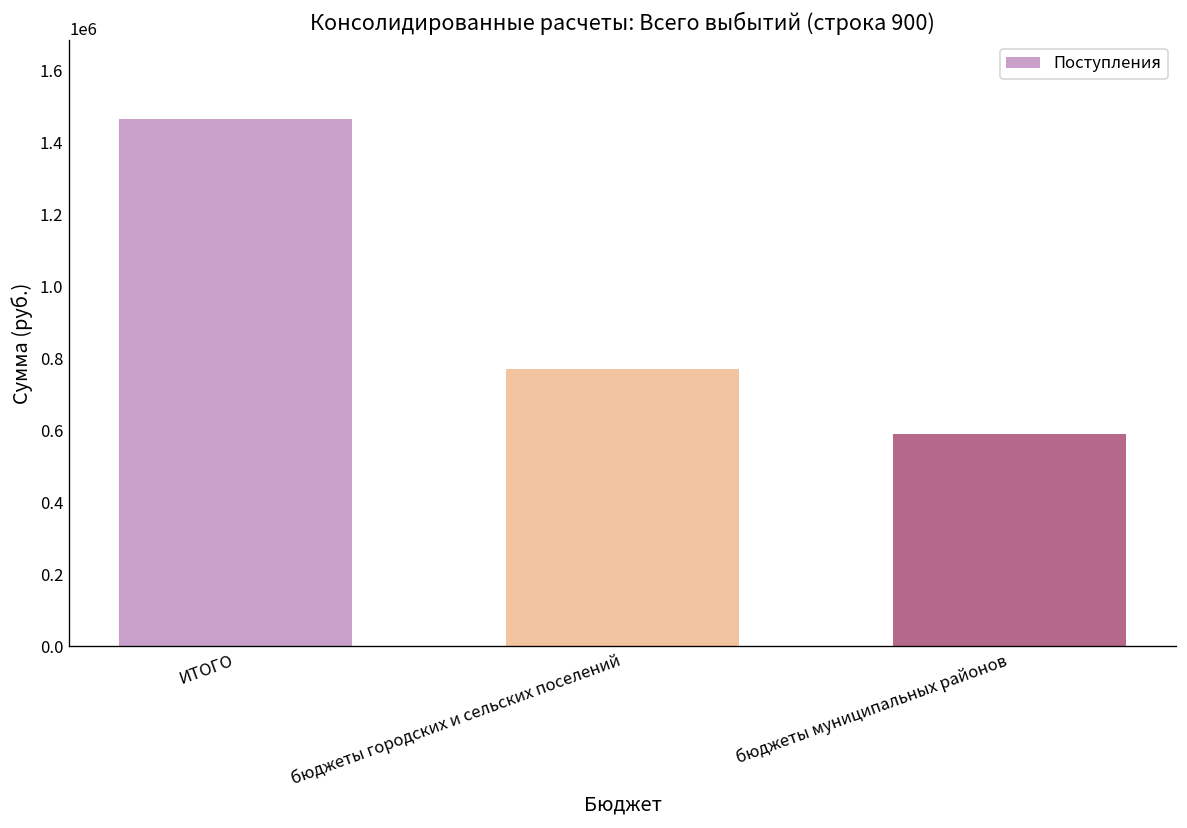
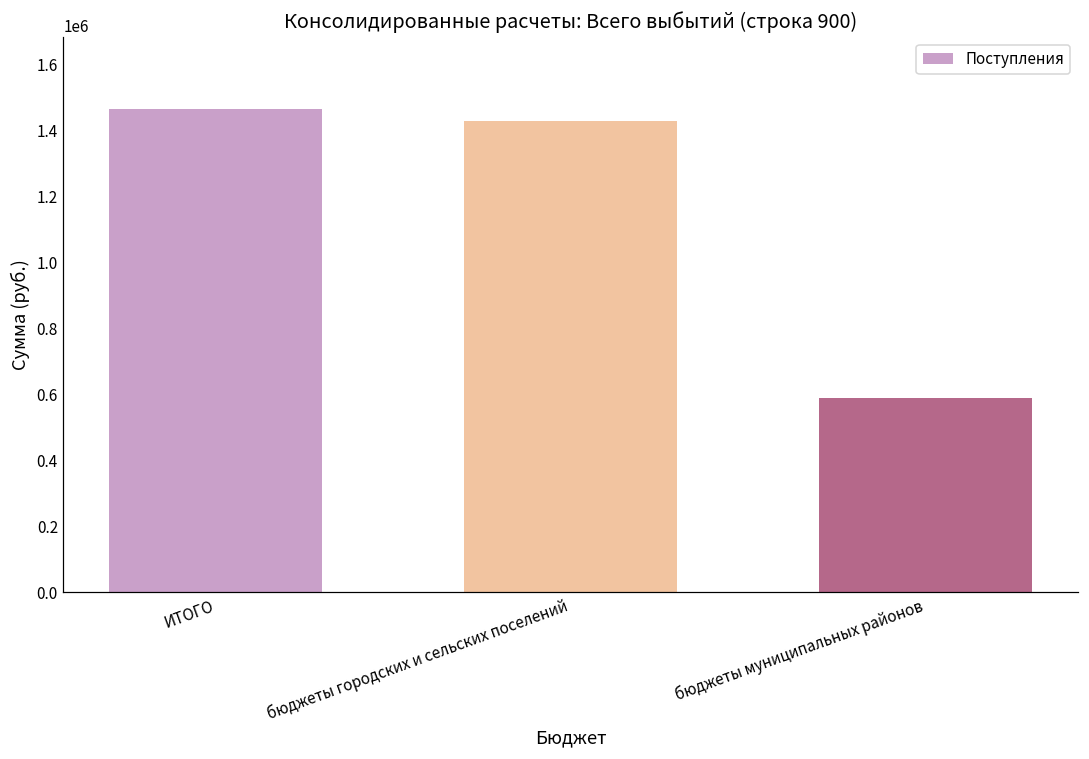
бюджеты городских и сельских поселений: 770000 -> 1430000
